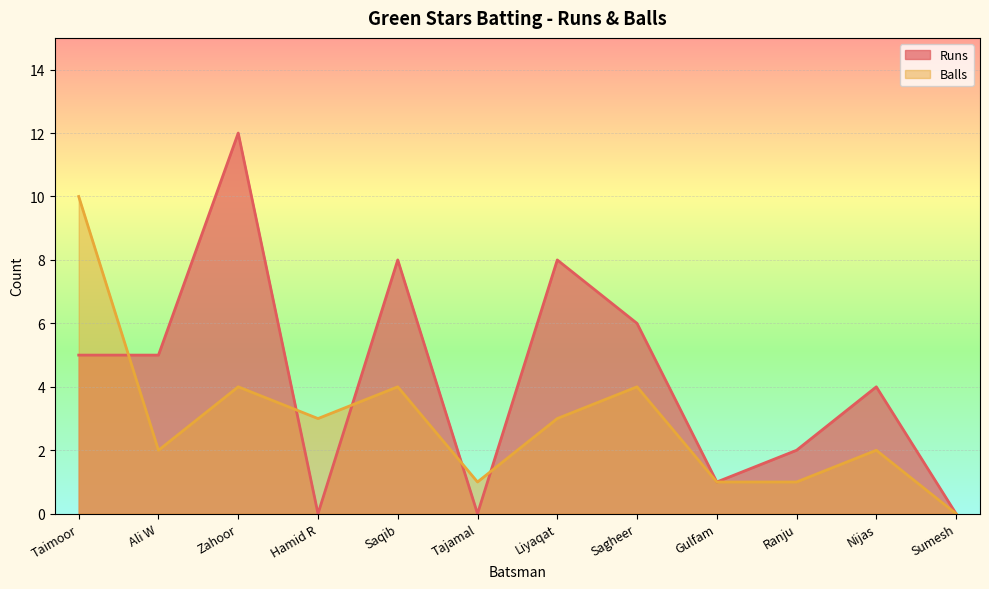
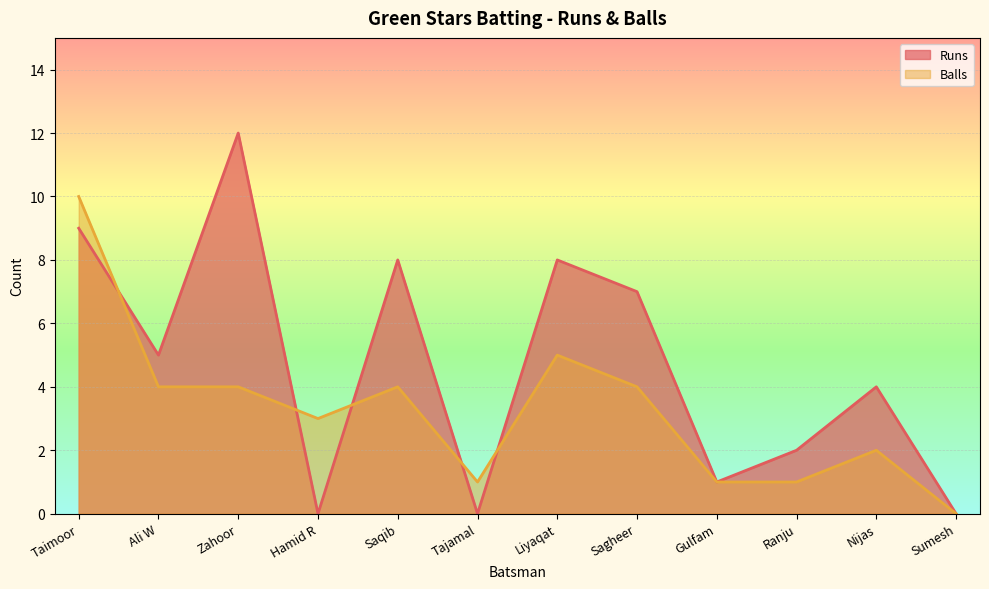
Runs, Taimoor: 5 -> 9
Balls, Ali W: 2 -> 4
Balls, Liyaqat: 3 -> 5
Runs, Sagheer: 6 -> 7
